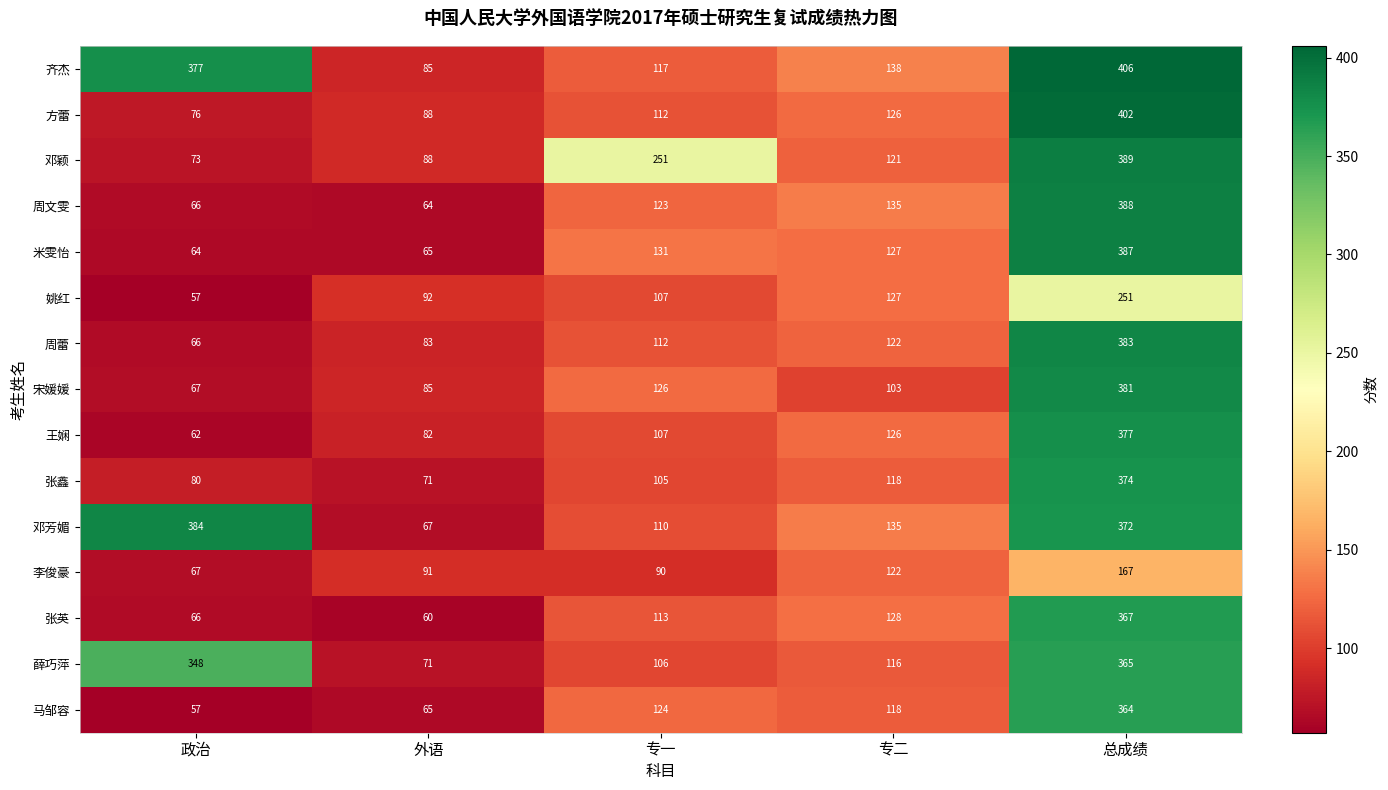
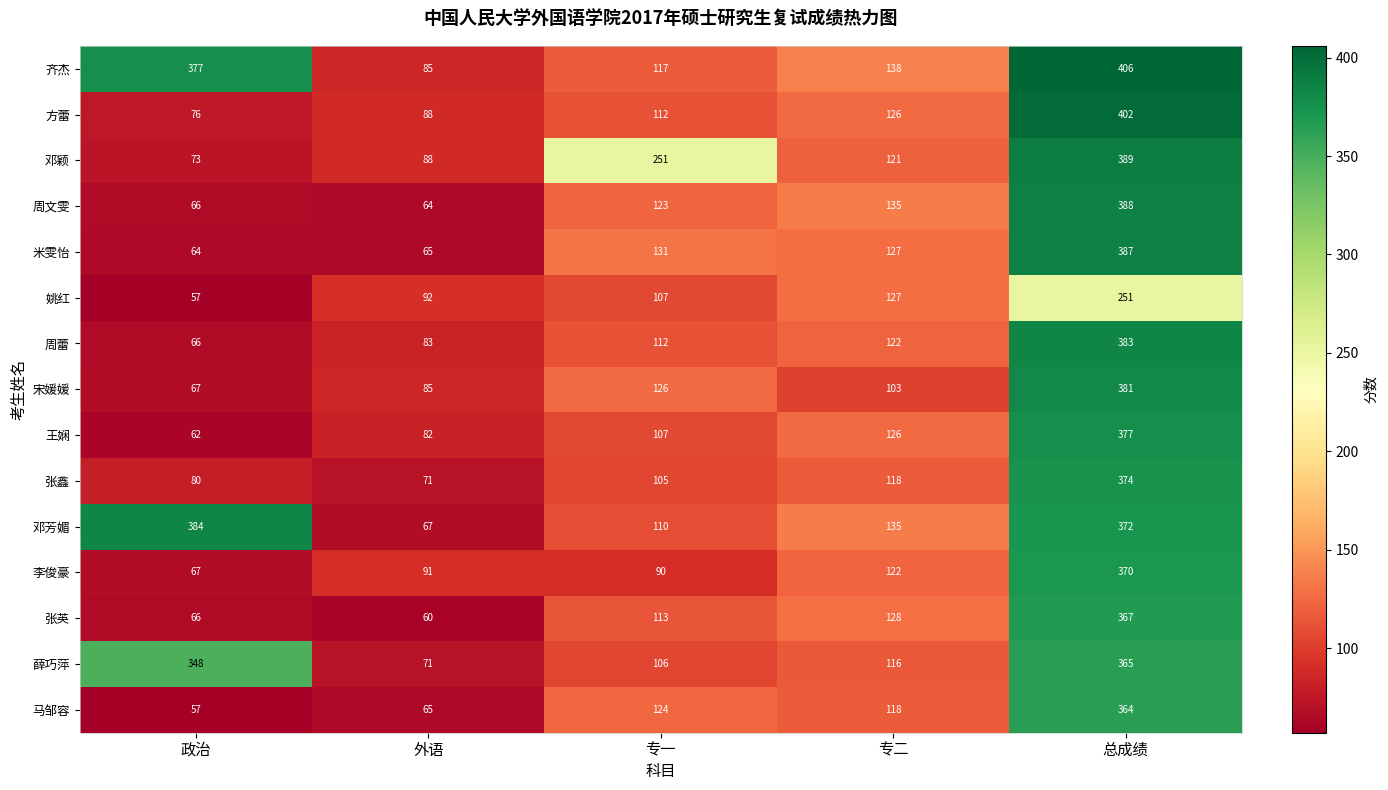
李俊豪, 总成绩: 167 -> 370
